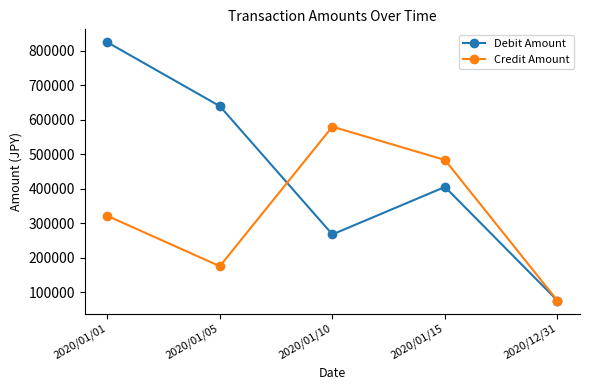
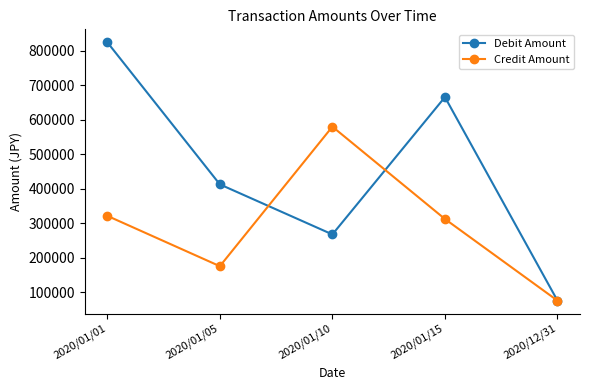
Debit Amount, 2020/01/05: 640000 -> 410000
Debit Amount, 2020/01/15: 410000 -> 670000
Credit Amount, 2020/01/15: 480000 -> 310000
